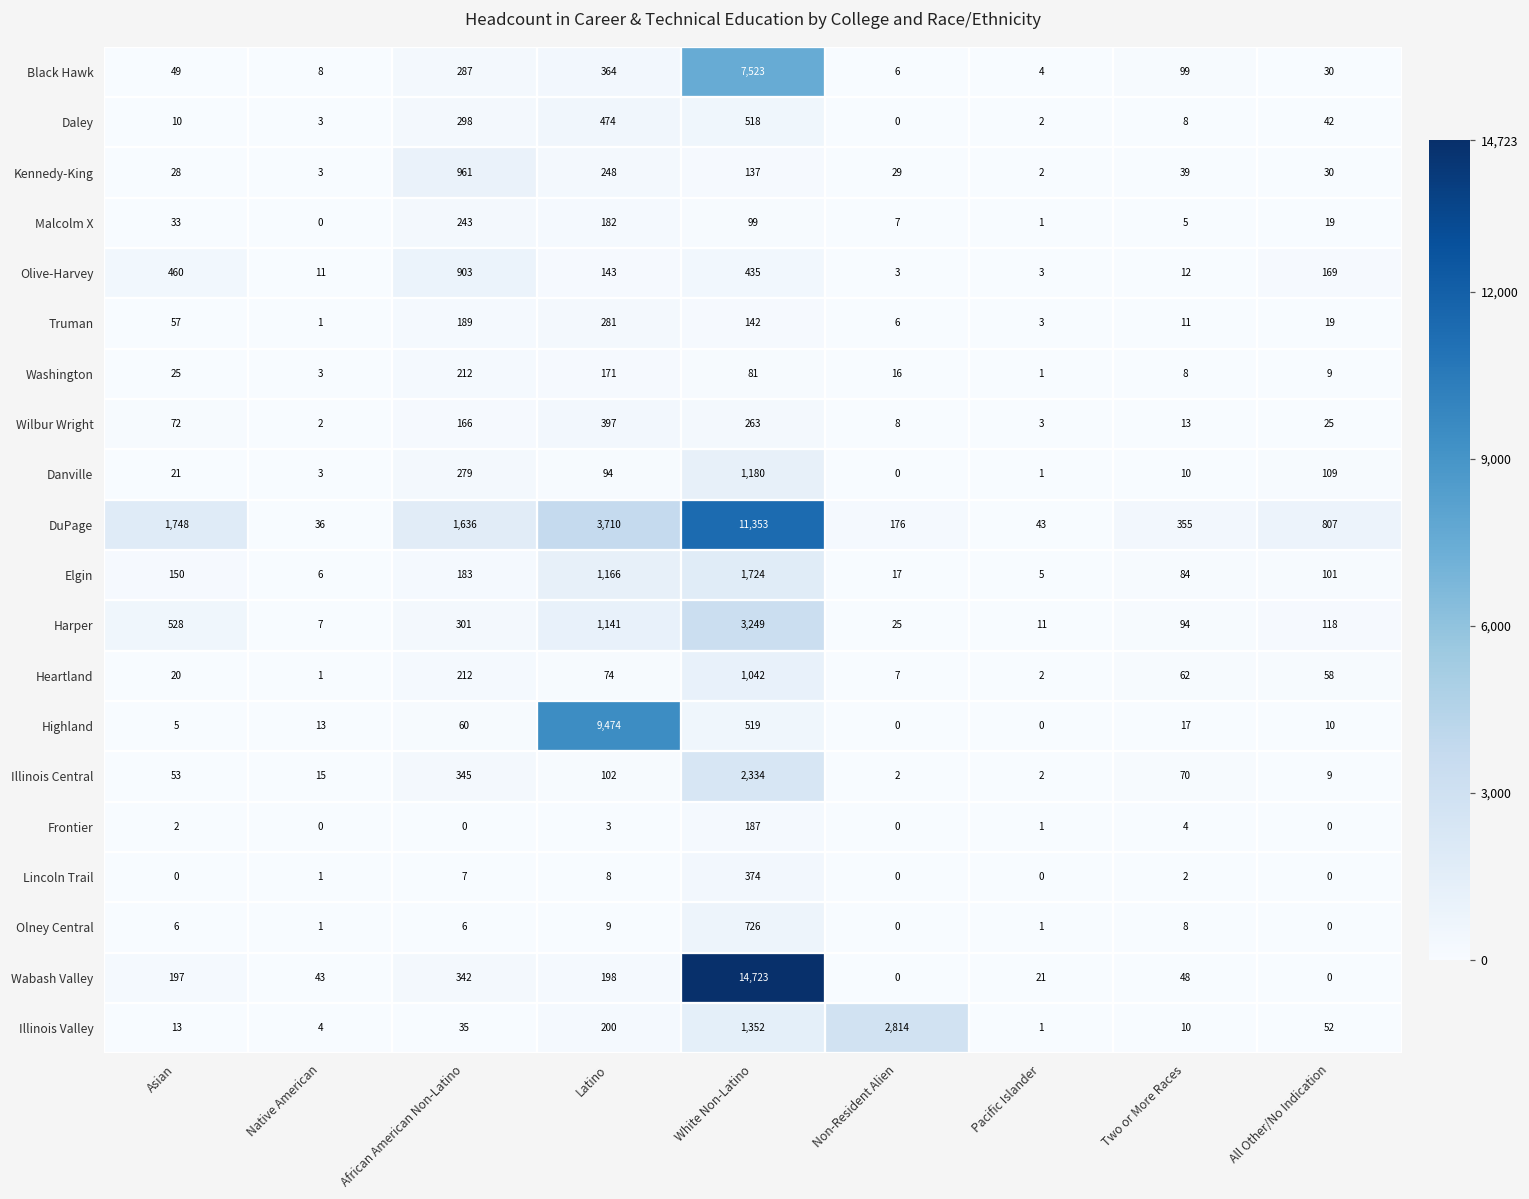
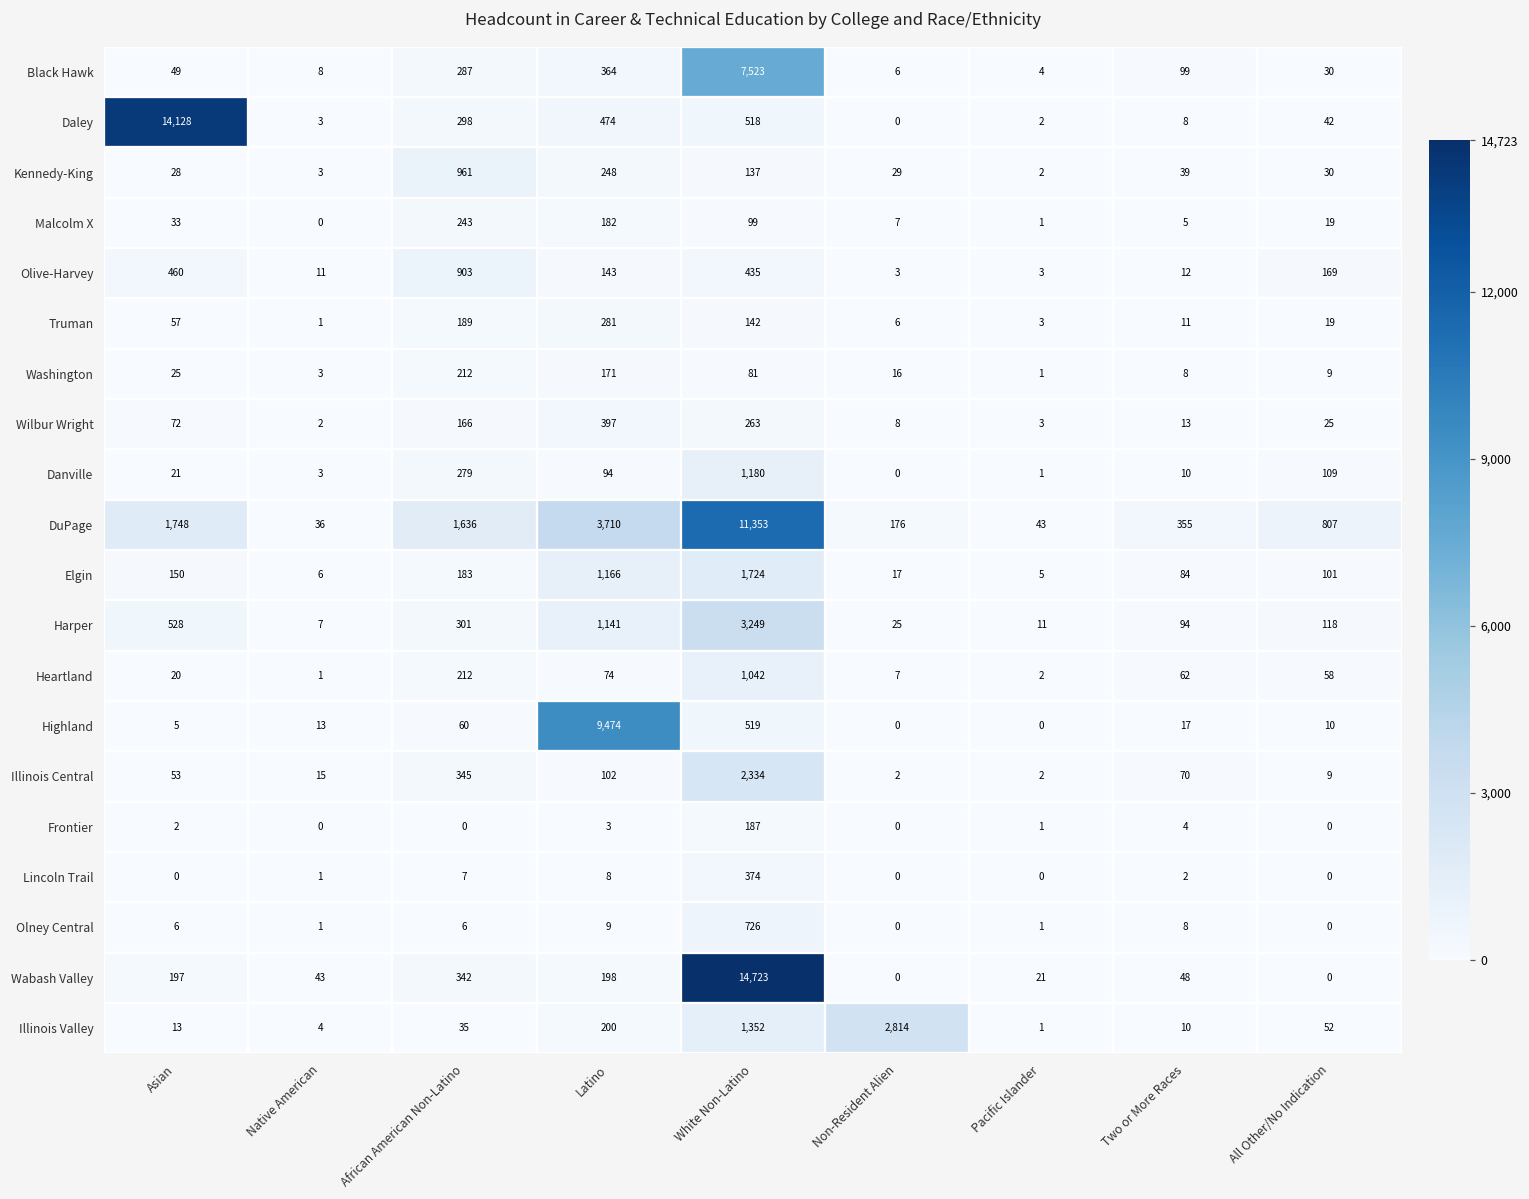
Daley, Asian: 10 -> 14,128
